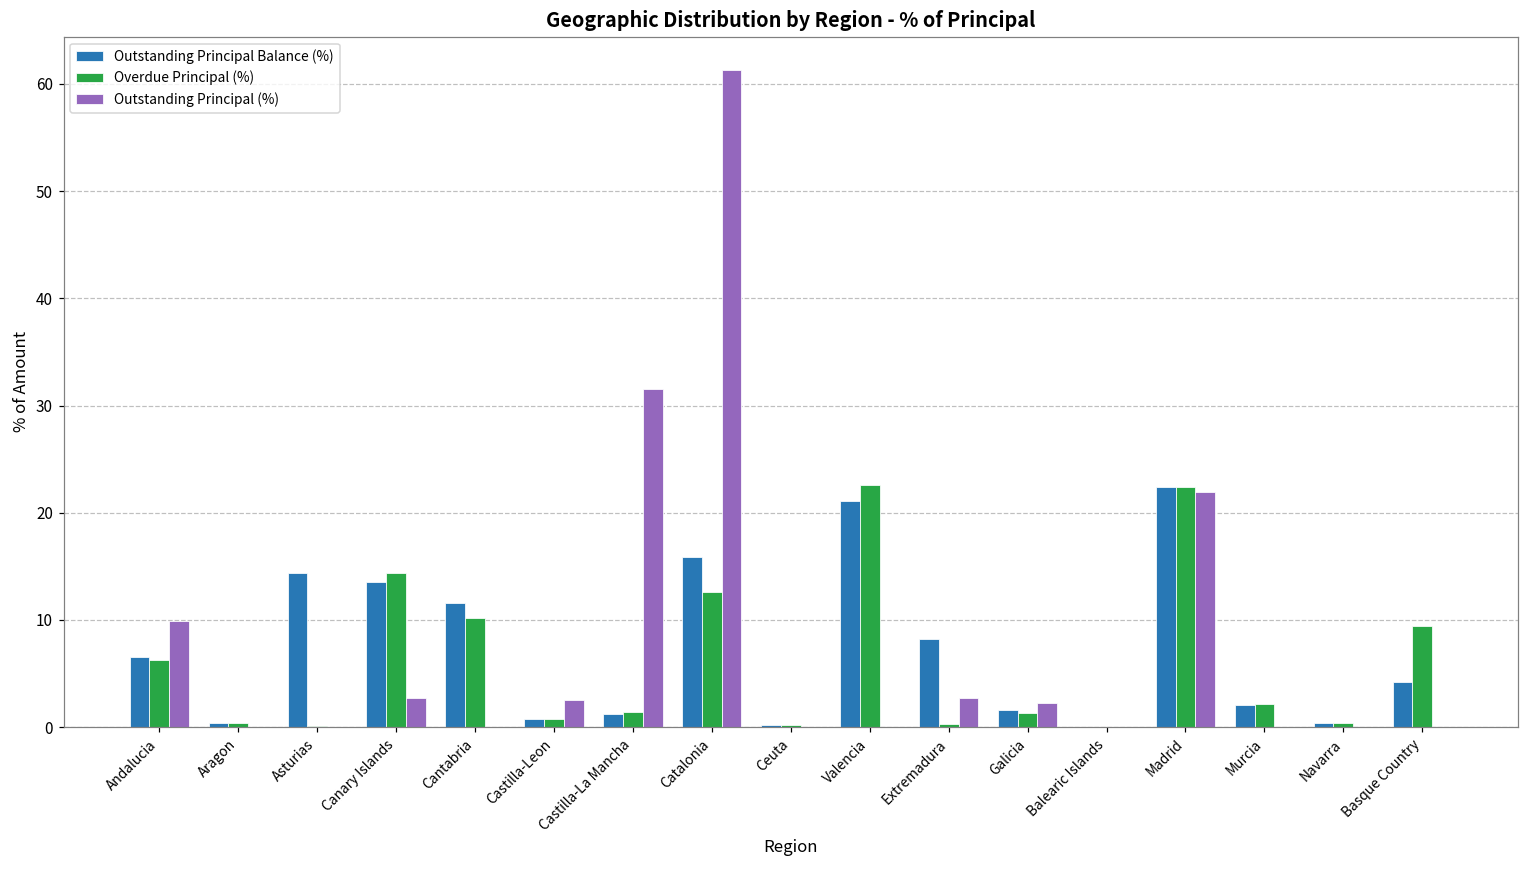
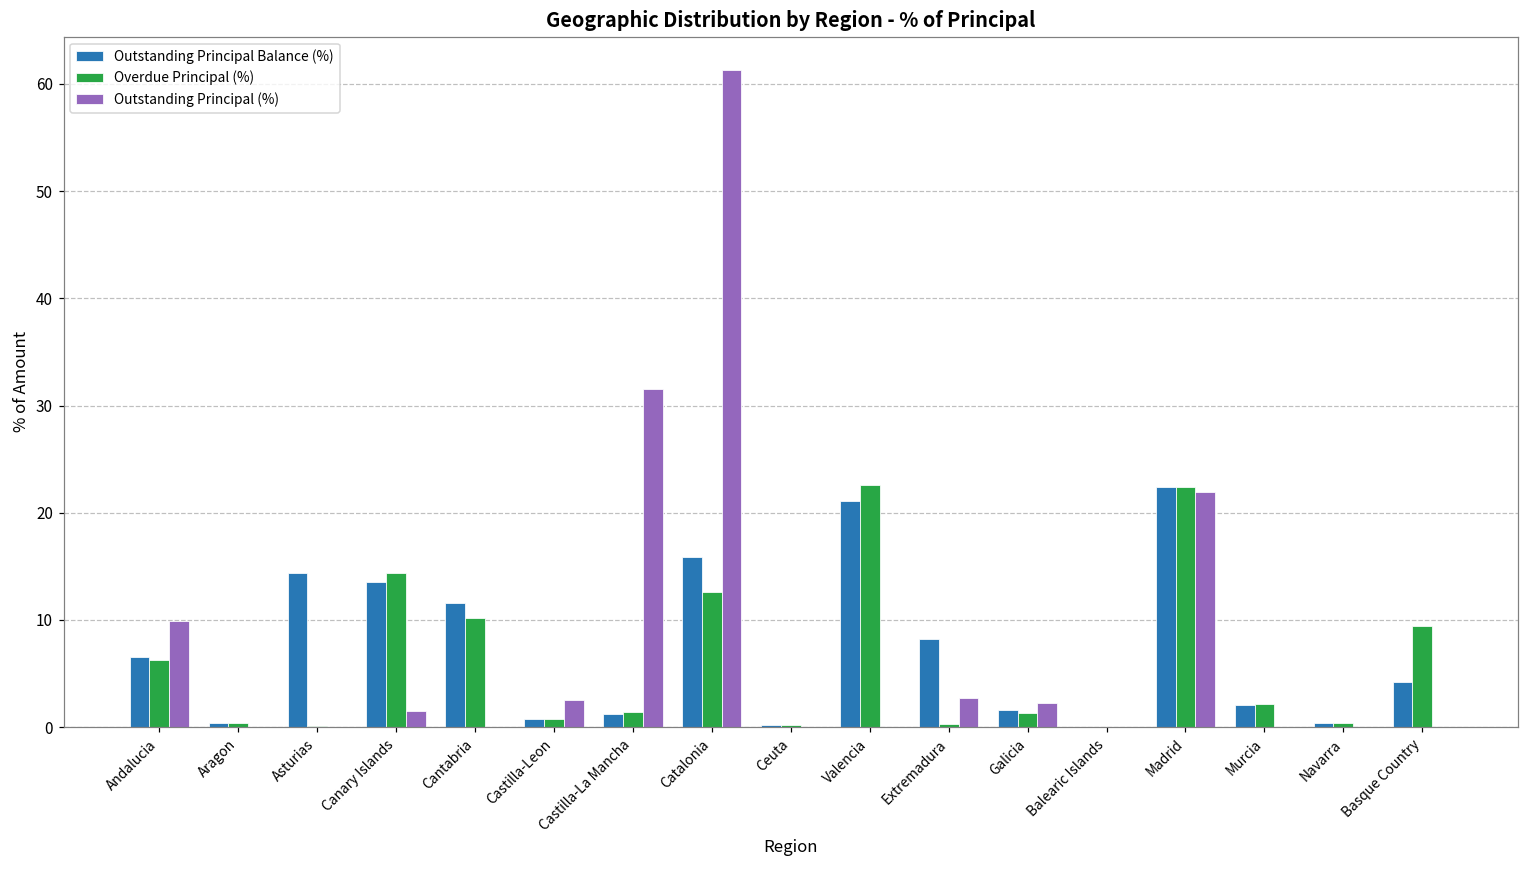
Outstanding Principal (%), Canary Islands: 3 -> 2
